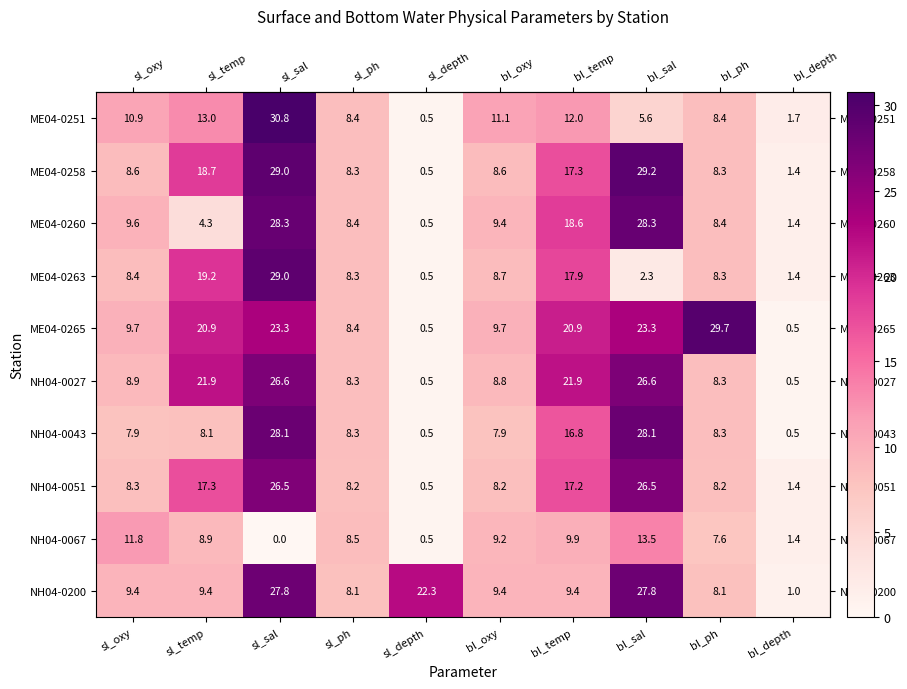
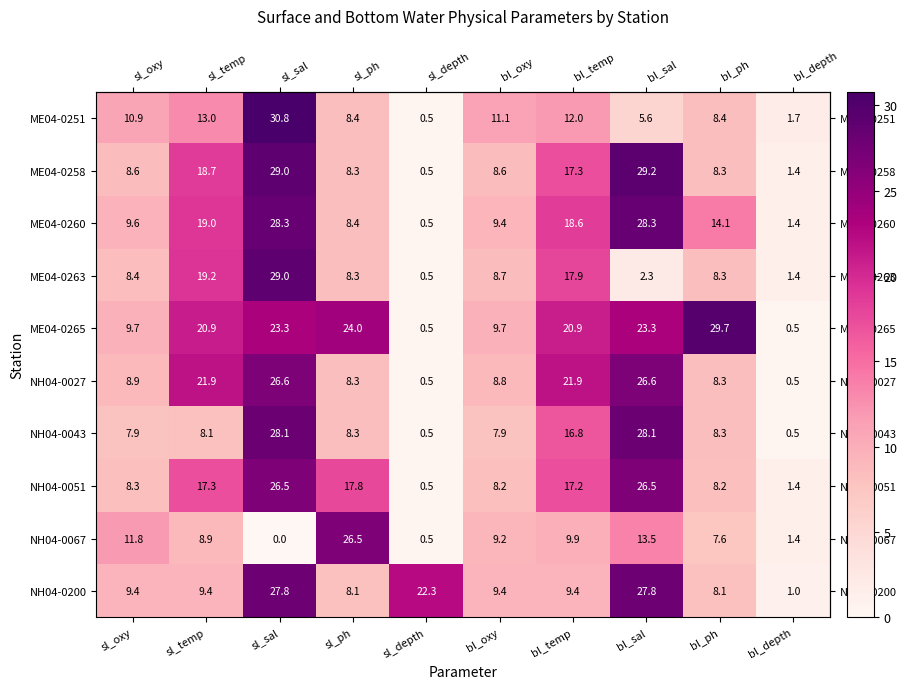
ME04-0260, sl_temp: 4.3 -> 19.0
ME04-0260, bl_ph: 8.4 -> 14.1
ME04-0265, sl_ph: 8.4 -> 24.0
NH04-0051, sl_ph: 8.2 -> 17.8
NH04-0067, sl_ph: 8.5 -> 26.5
